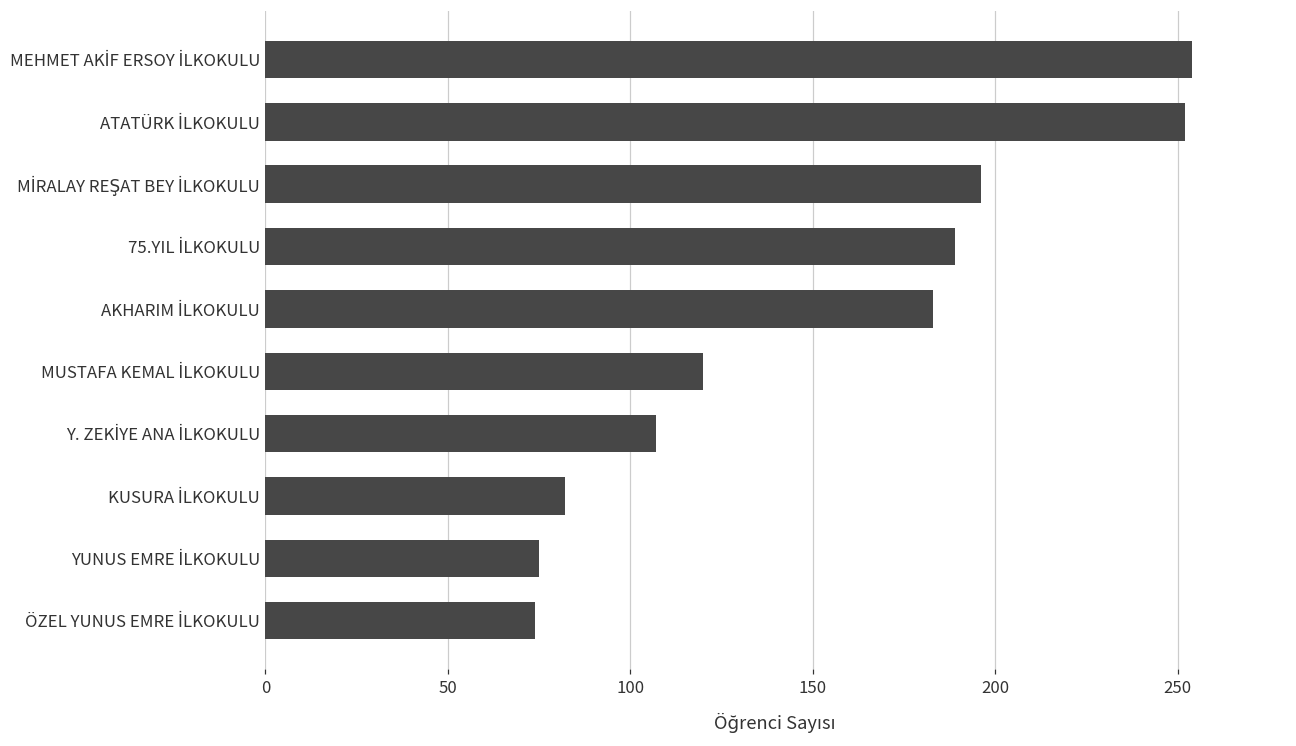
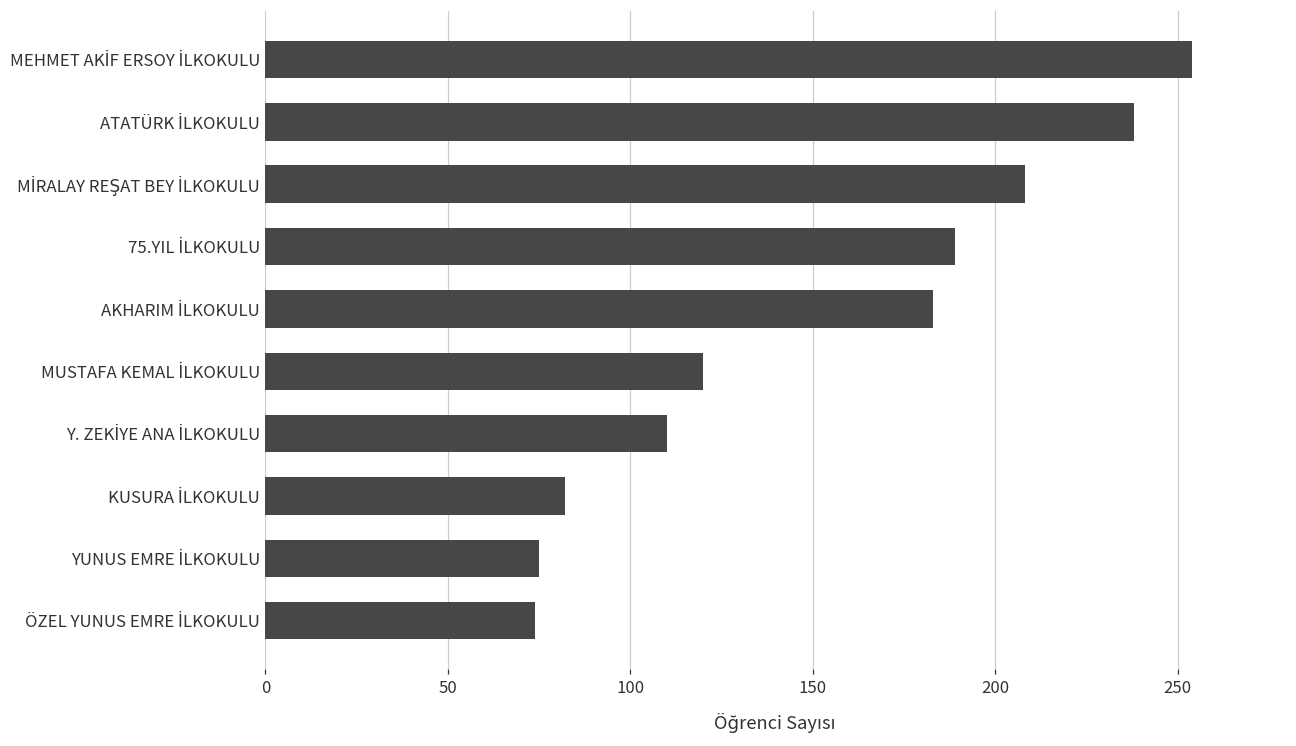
ATATÜRK İLKOKULU: 252 -> 238
MİRALAY REŞAT BEY İLKOKULU: 196 -> 208
Y. ZEKİYE ANA İLKOKULU: 107 -> 110
